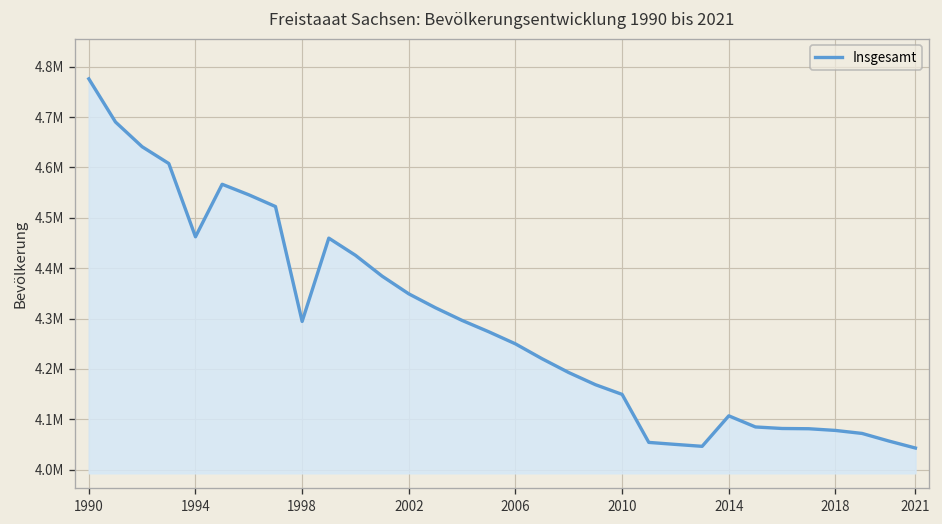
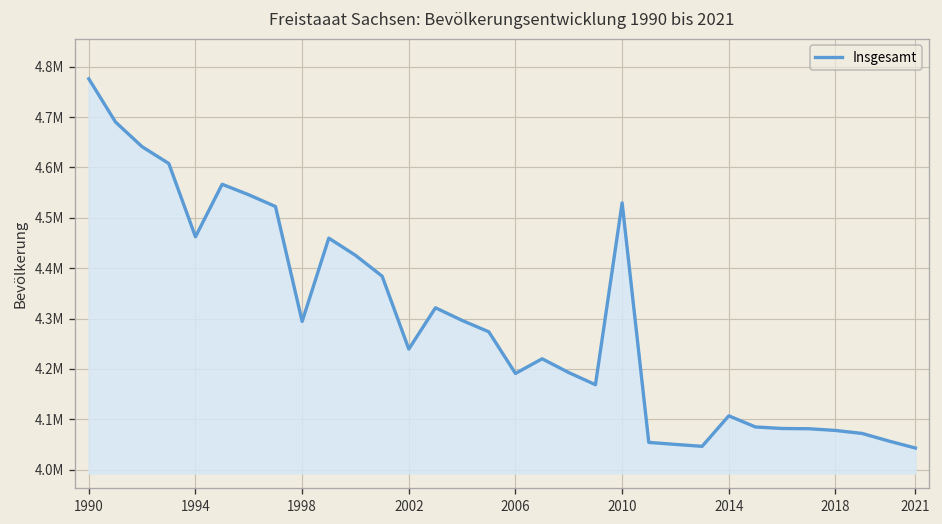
2002: 4350000 -> 4240000
2006: 4250000 -> 4190000
2010: 4150000 -> 4530000
